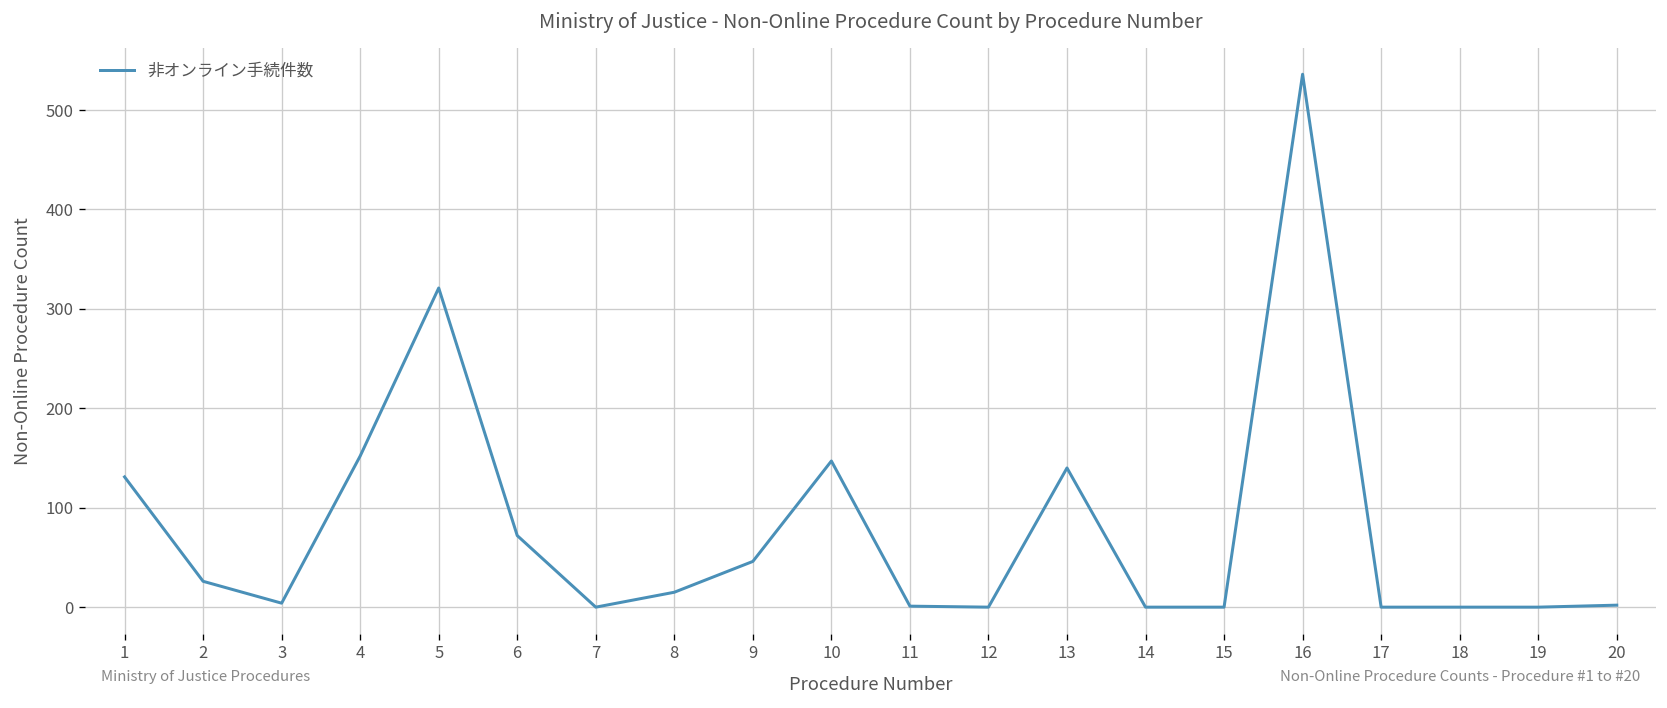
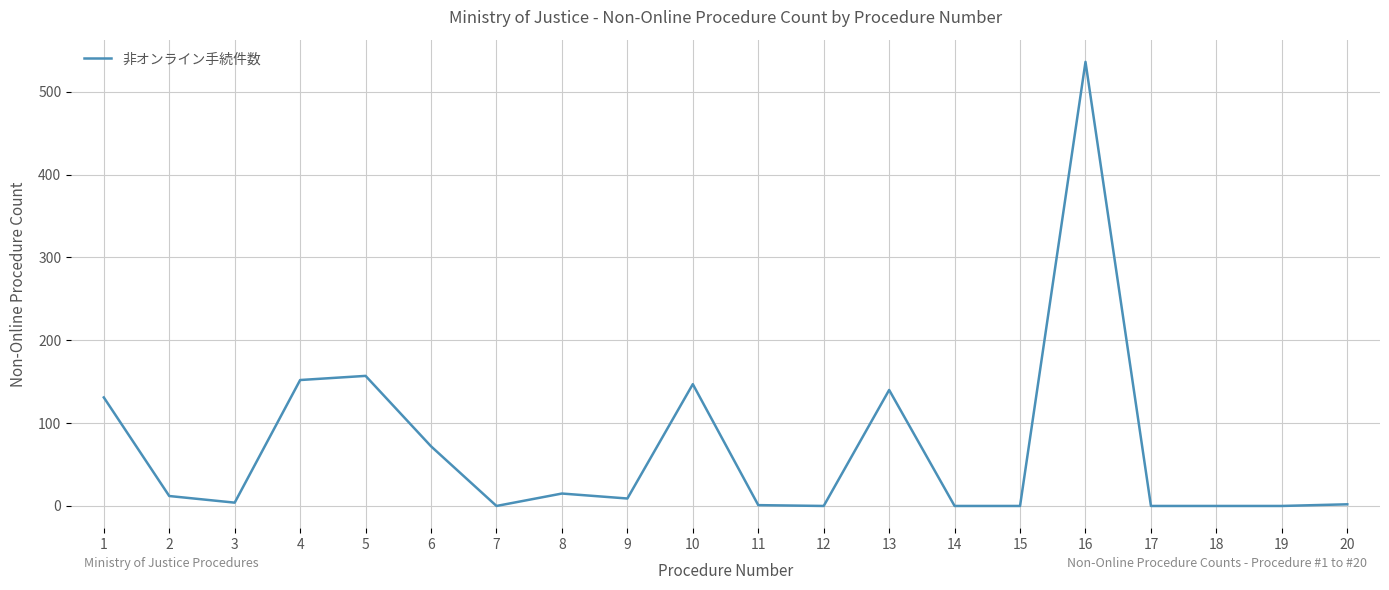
2: 30 -> 10
5: 320 -> 160
9: 50 -> 10
